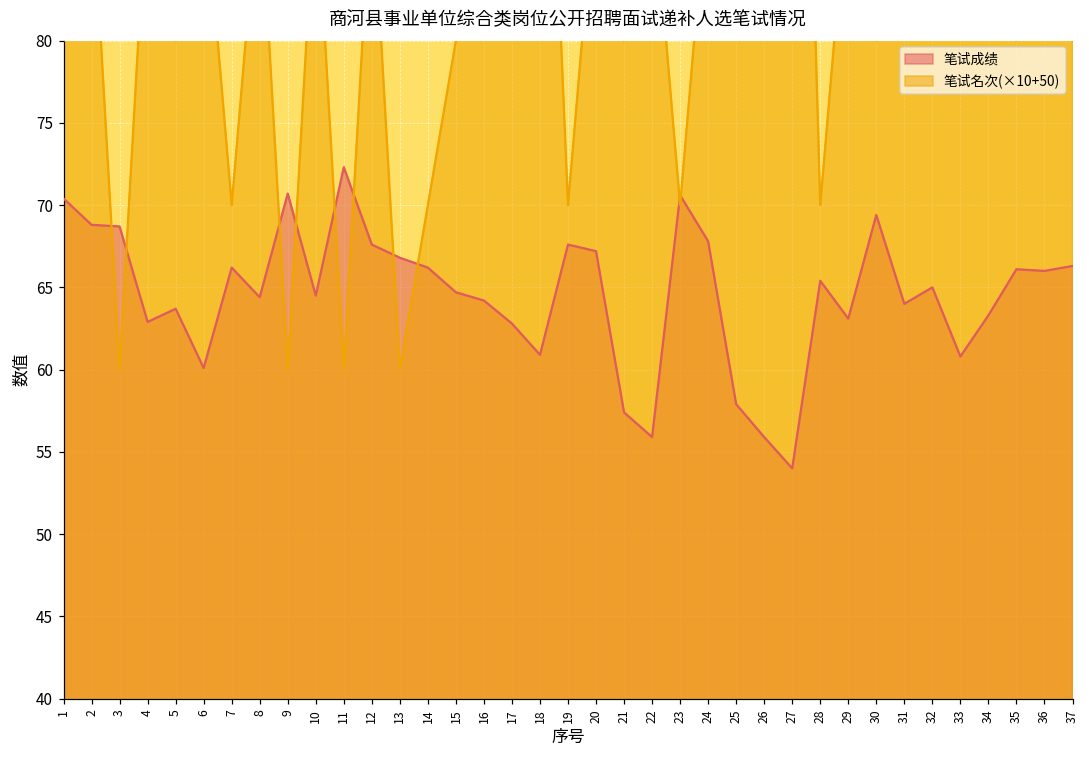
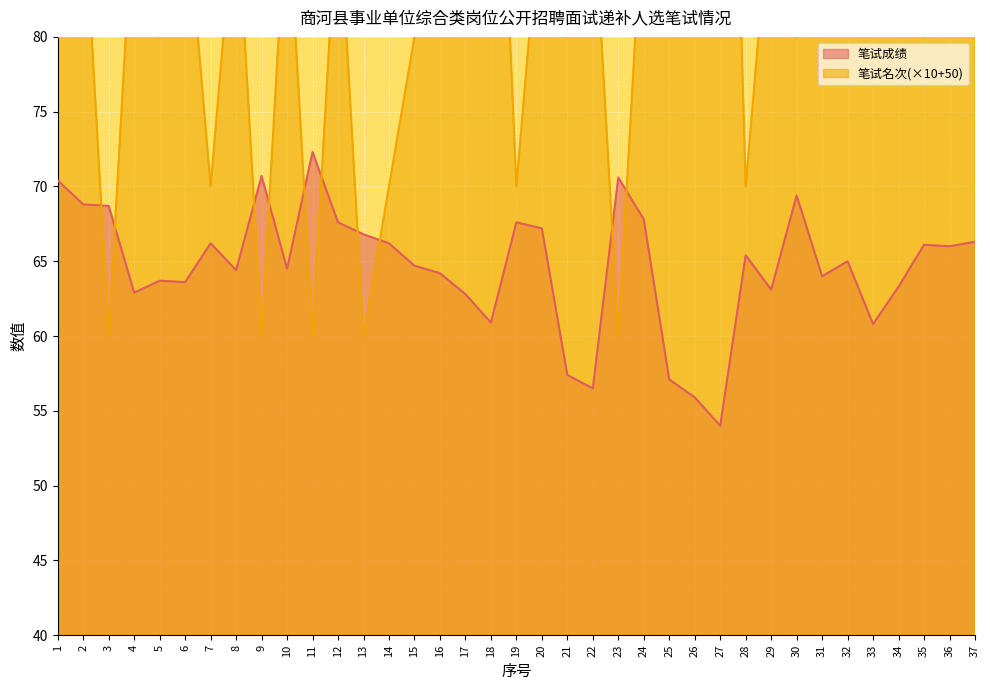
笔试成绩, 6: 60.1 -> 63.6
笔试成绩, 22: 55.9 -> 56.5
笔试名次(×10+50), 23: 70.0 -> 60.0
笔试成绩, 25: 57.9 -> 57.1
